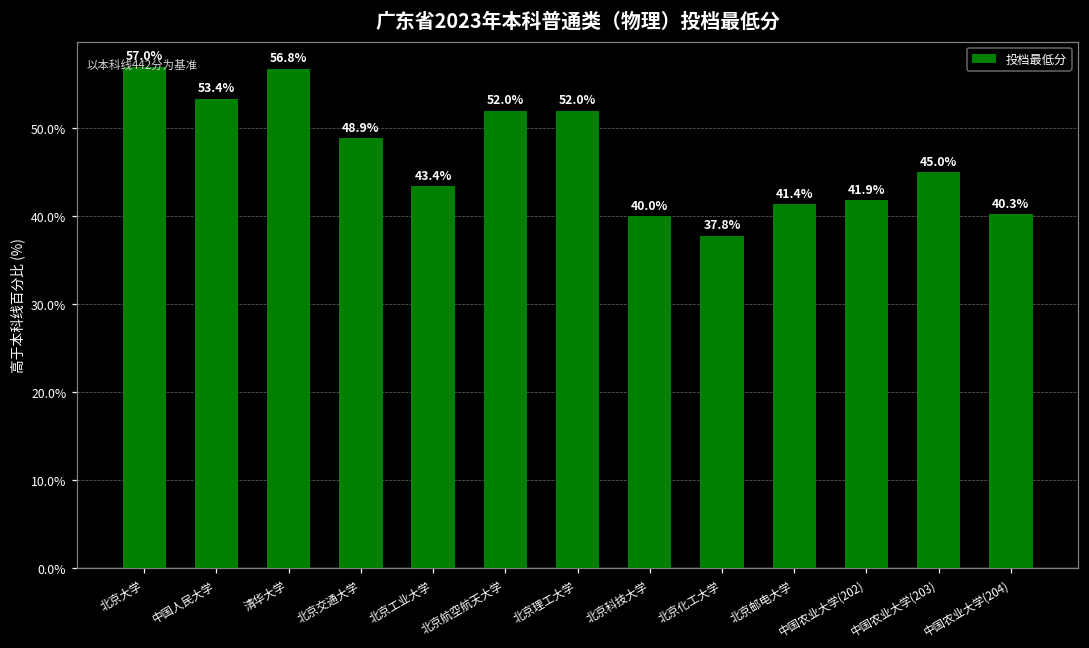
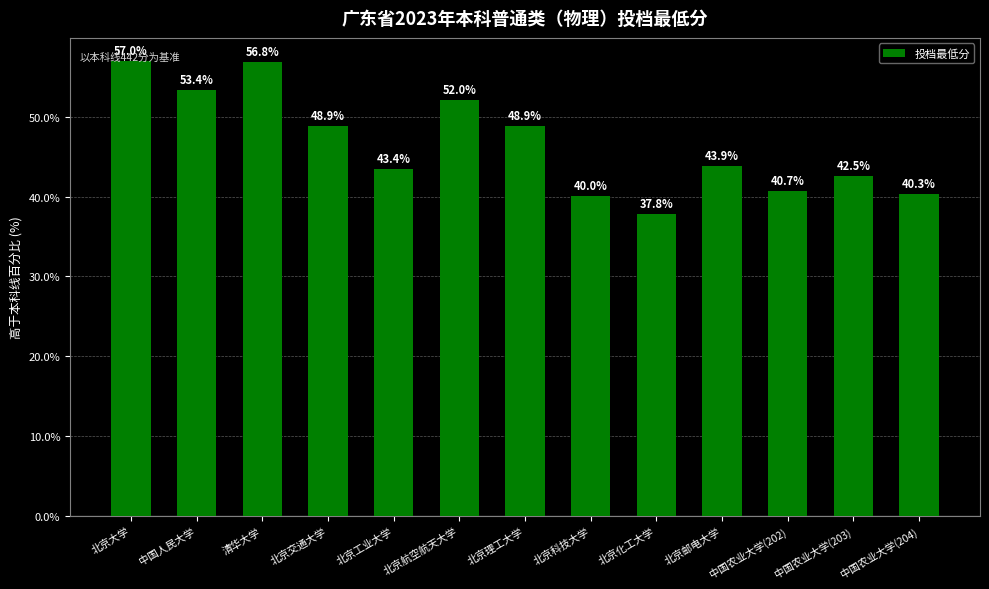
北京理工大学: 52.0% -> 48.9%
北京邮电大学: 41.4% -> 43.9%
中国农业大学(202): 41.9% -> 40.7%
中国农业大学(203): 45.0% -> 42.5%
